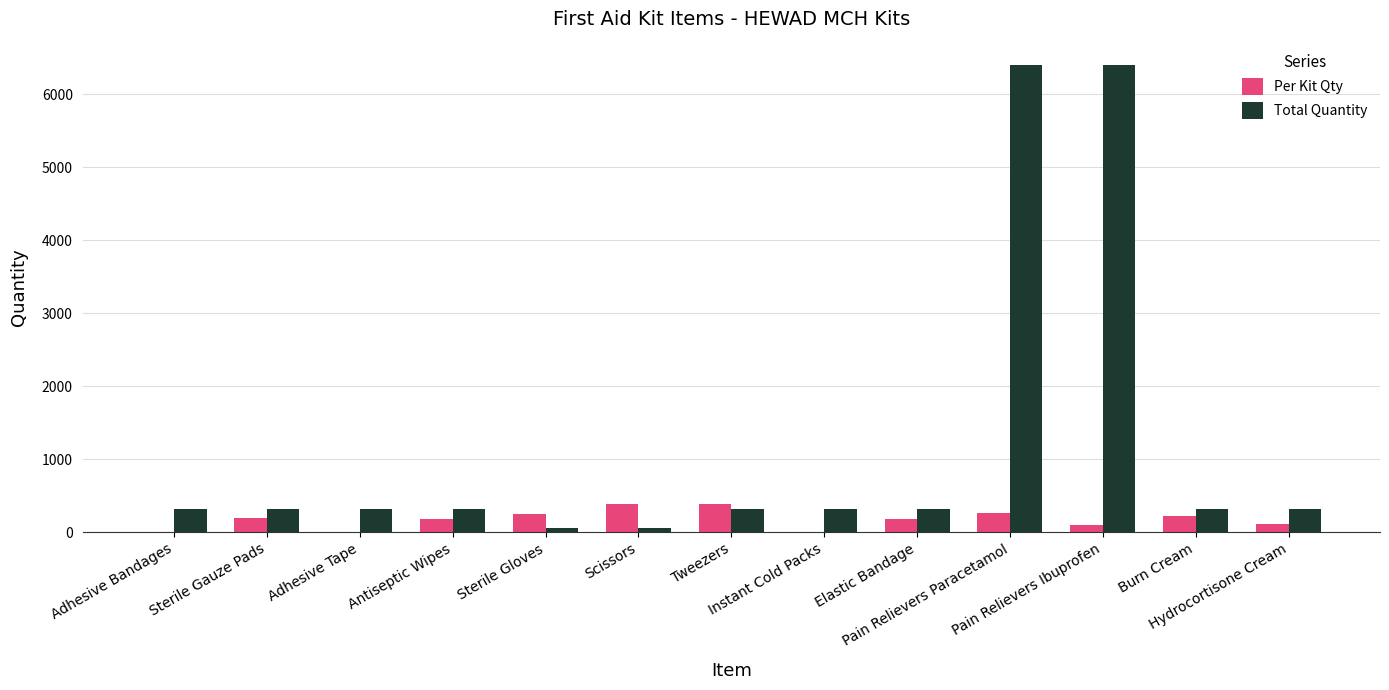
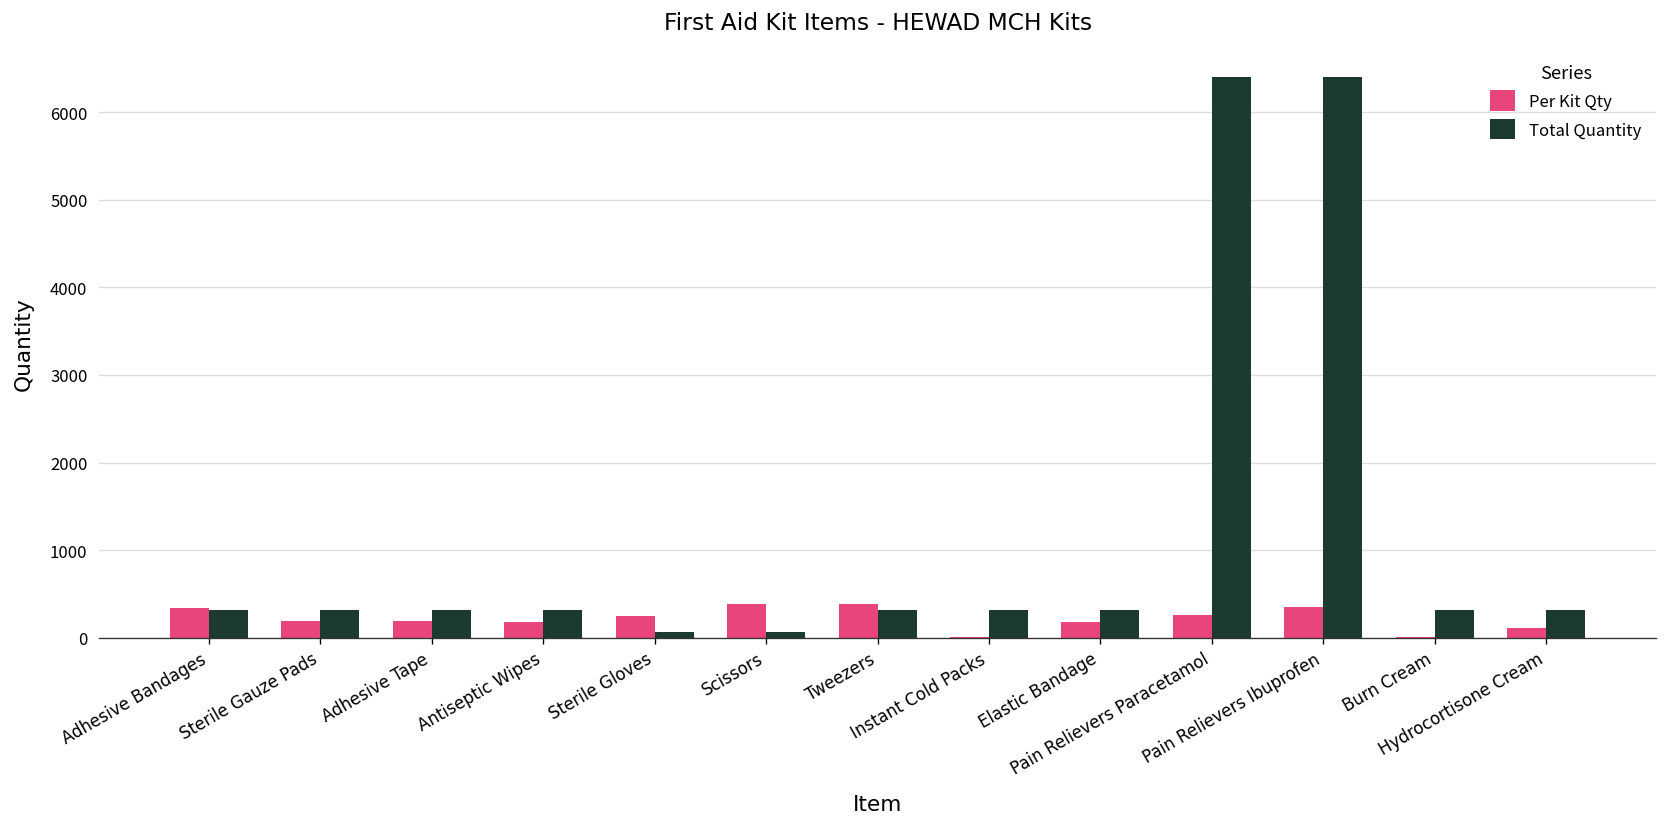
Per Kit Qty, Adhesive Bandages: 0 -> 300
Per Kit Qty, Adhesive Tape: 0 -> 200
Per Kit Qty, Pain Relievers Ibuprofen: 100 -> 300
Per Kit Qty, Burn Cream: 200 -> 0
